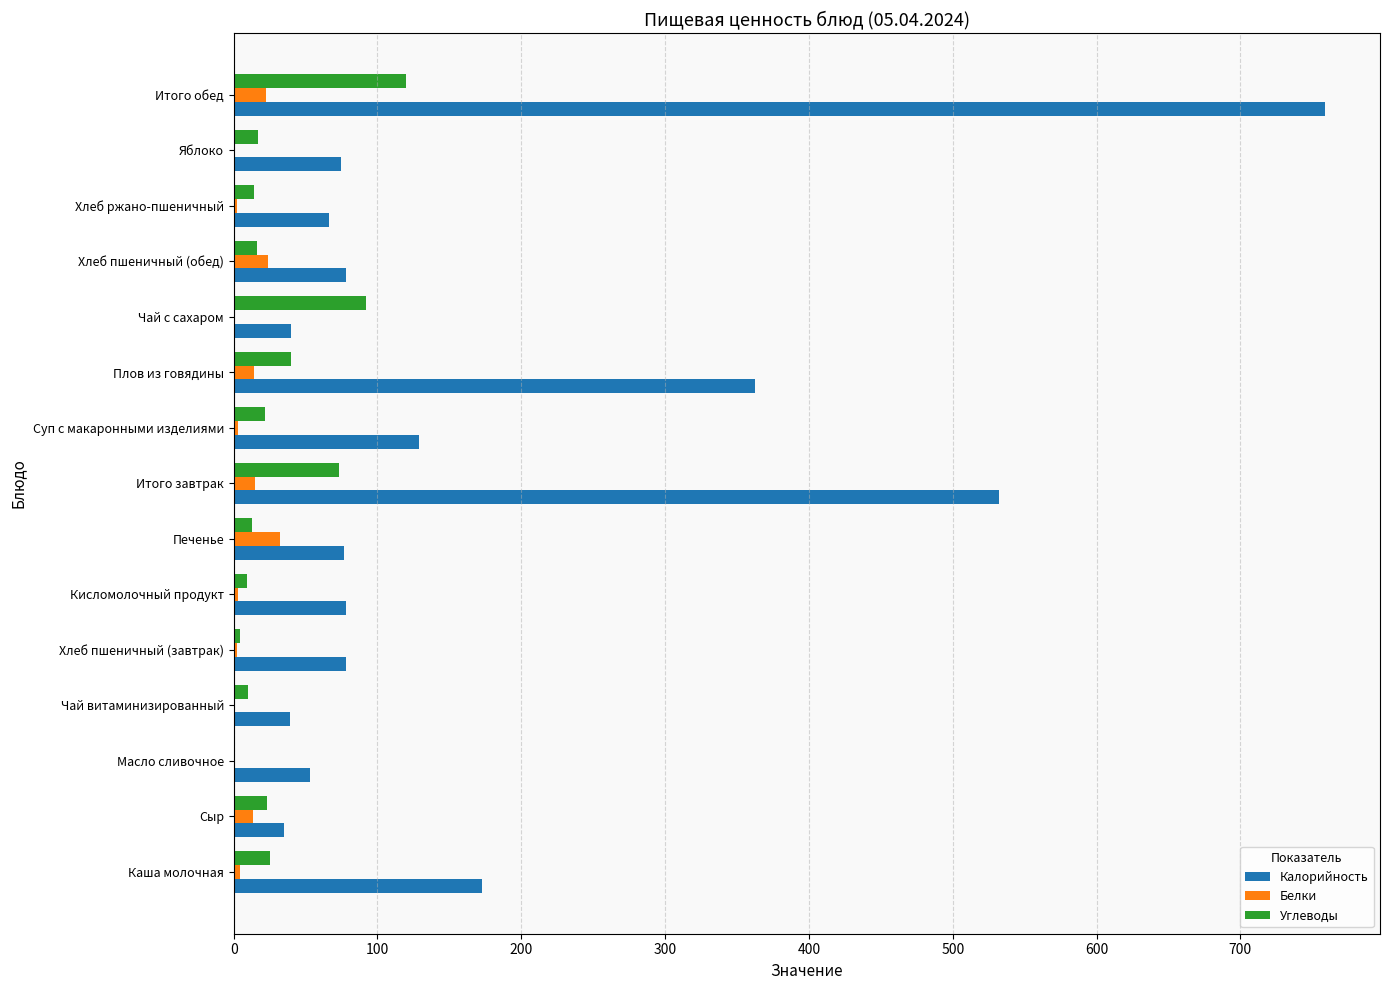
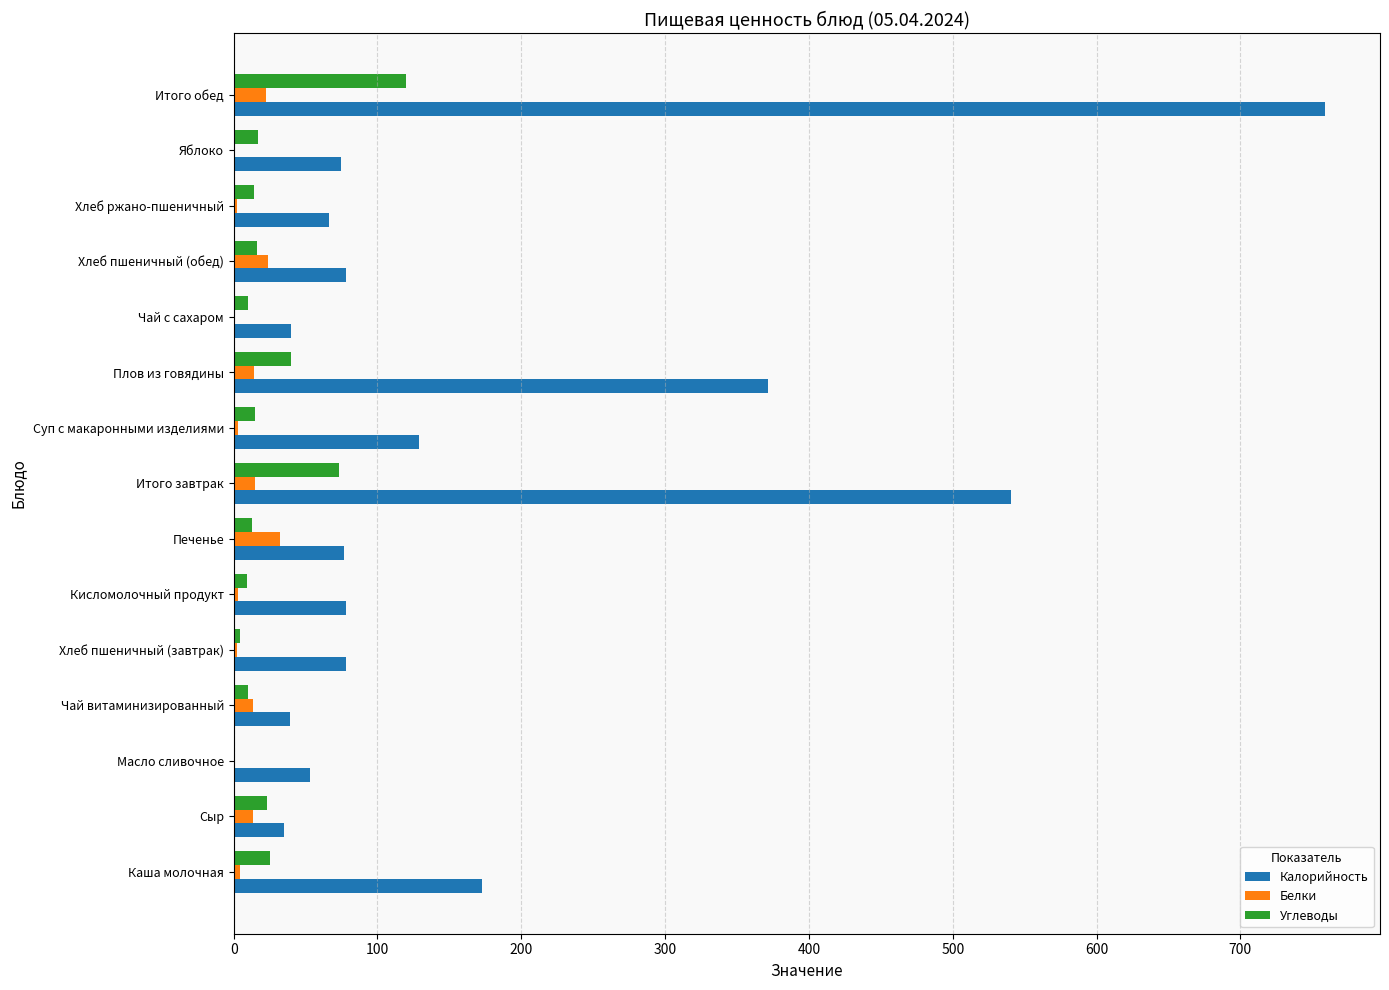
Углеводы, Чай с сахаром: 92 -> 10
Калорийность, Плов из говядины: 362 -> 372
Углеводы, Суп с макаронными изделиями: 22 -> 15
Калорийность, Итого завтрак: 532 -> 541
Белки, Чай витаминизированный: 0 -> 13
